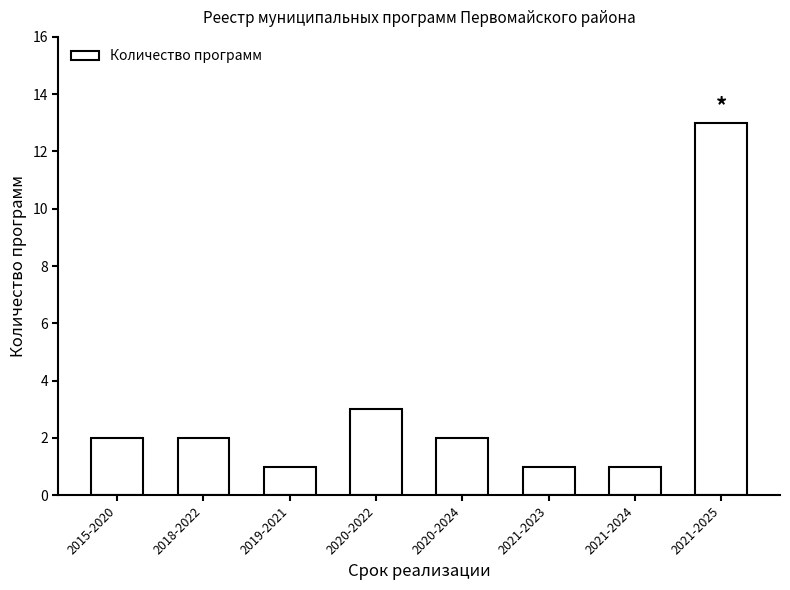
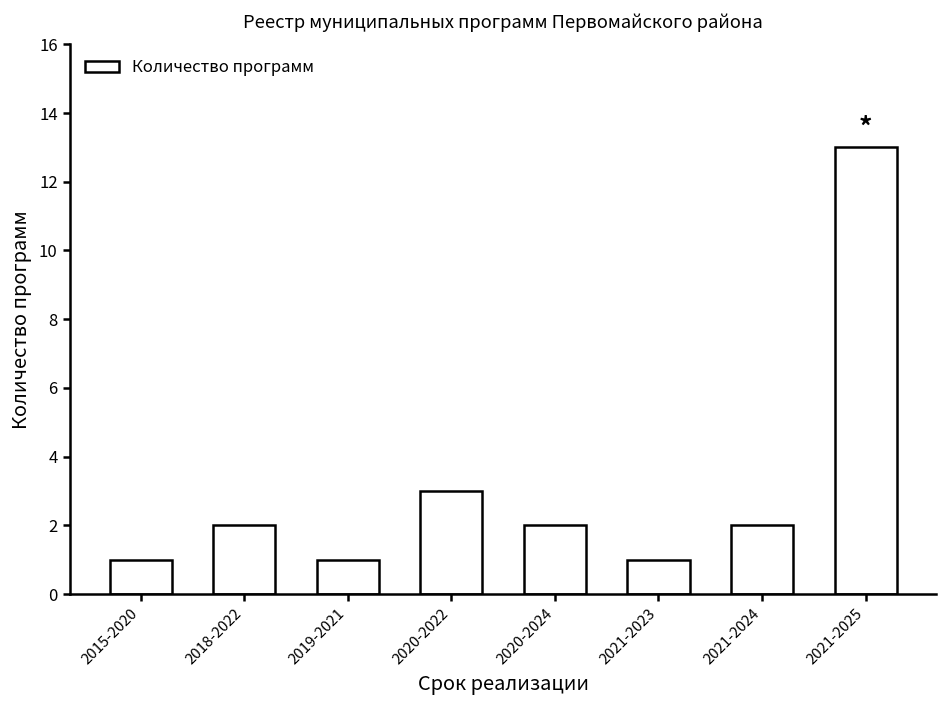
2015-2020: 2 -> 1
2021-2024: 1 -> 2
